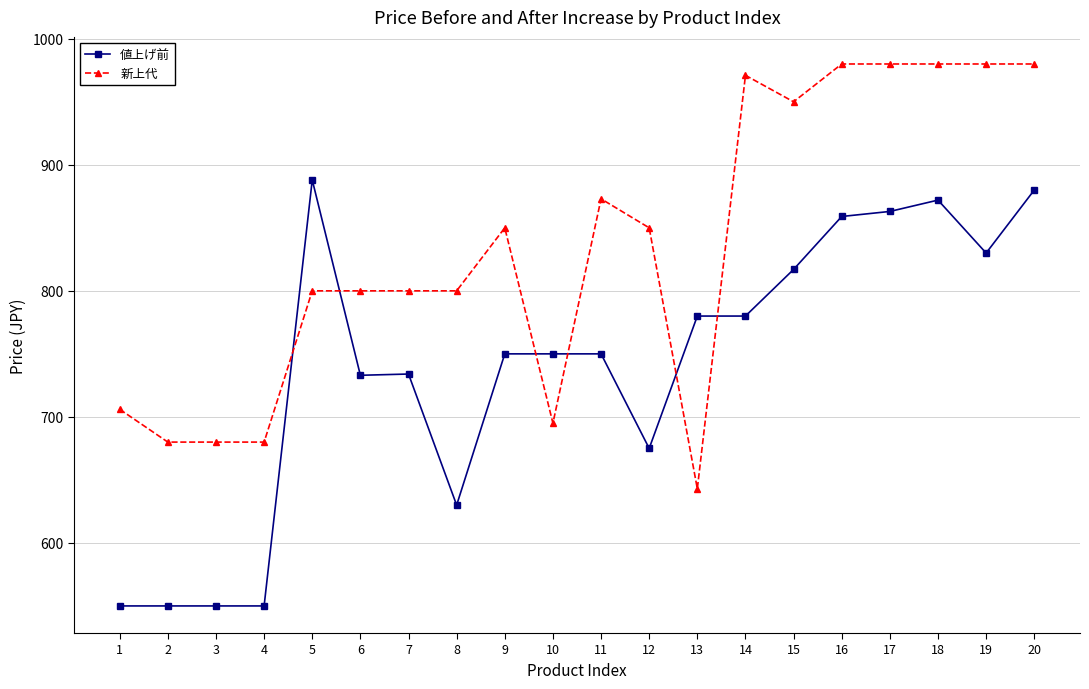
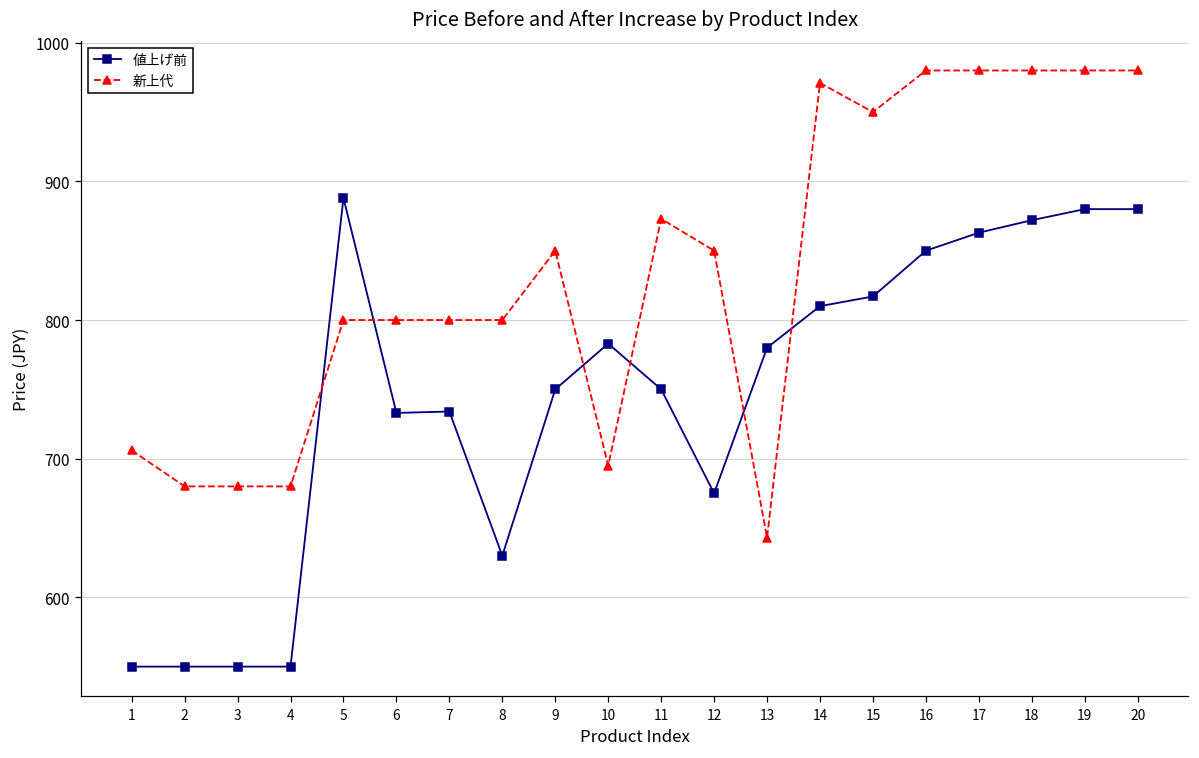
値上げ前, 10: 750 -> 783
値上げ前, 14: 780 -> 810
値上げ前, 16: 859 -> 850
値上げ前, 19: 830 -> 880
